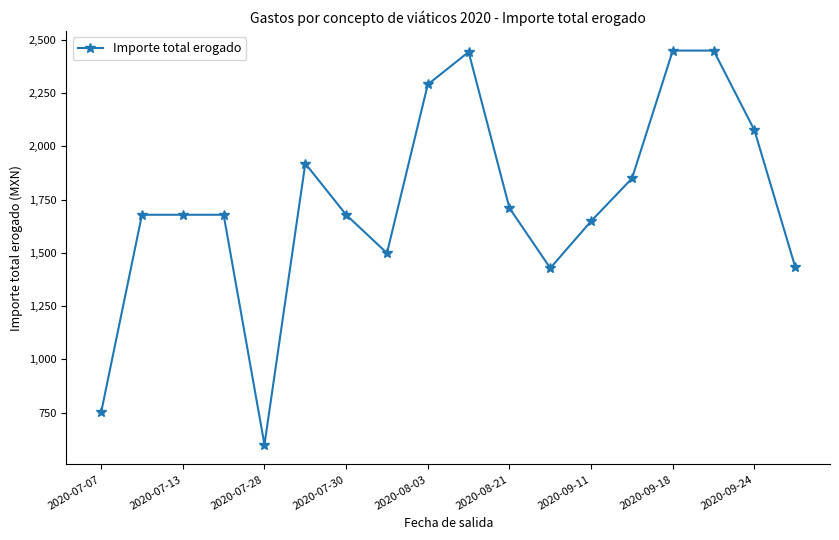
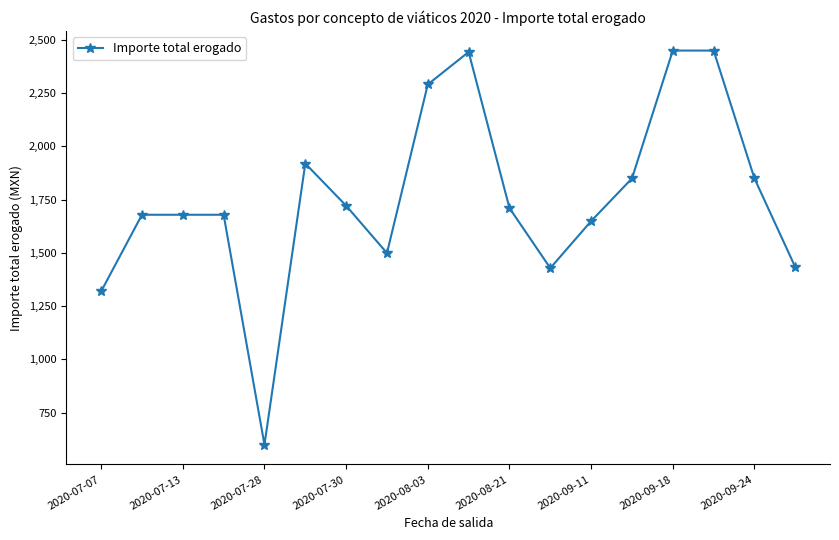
2020-07-07: 750 -> 1,320
2020-07-30: 1,680 -> 1,720
2020-09-24: 2,080 -> 1,850
